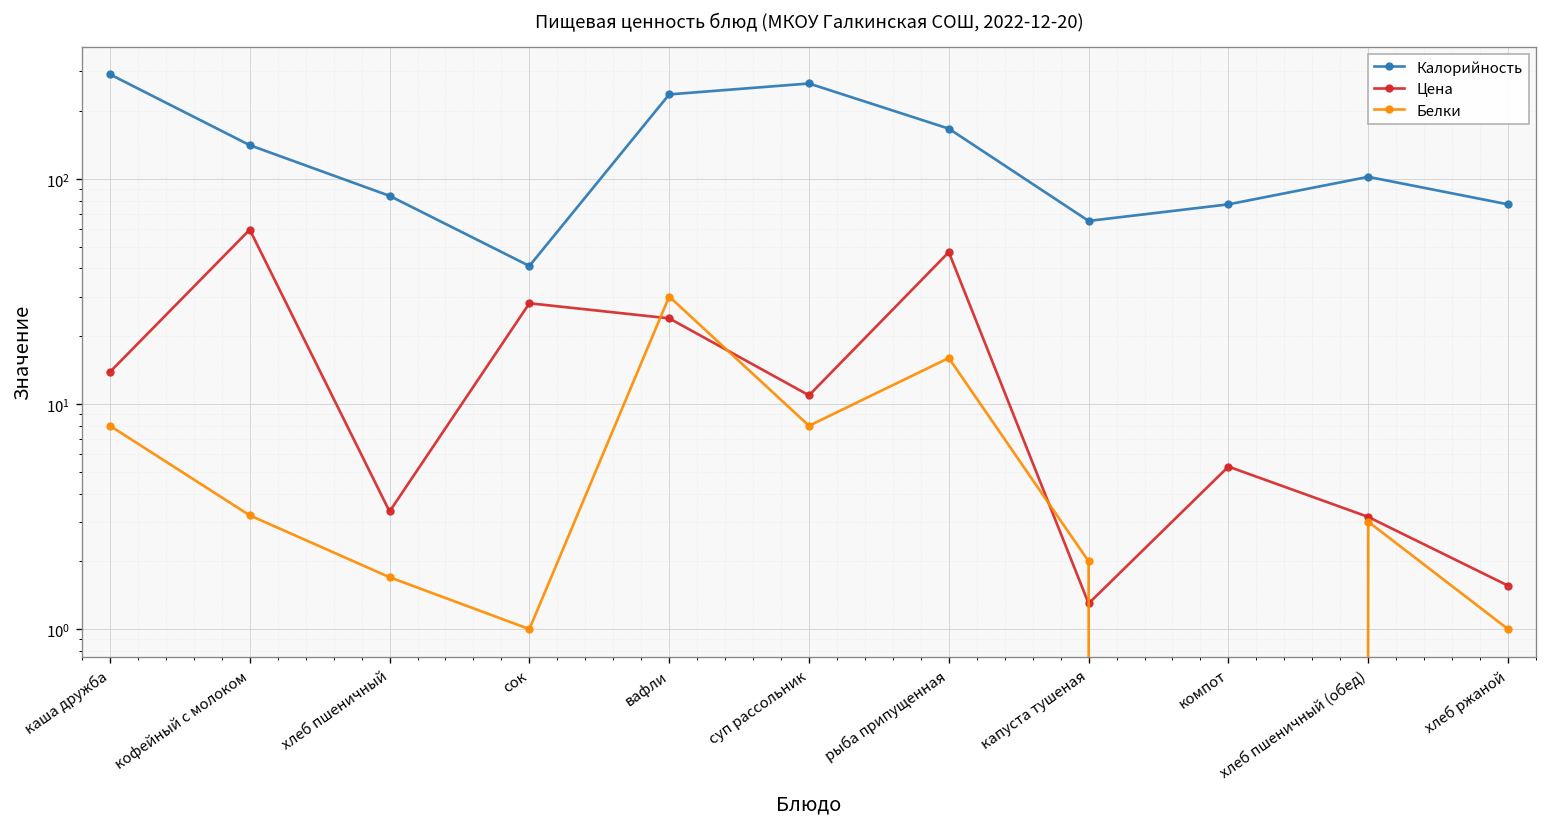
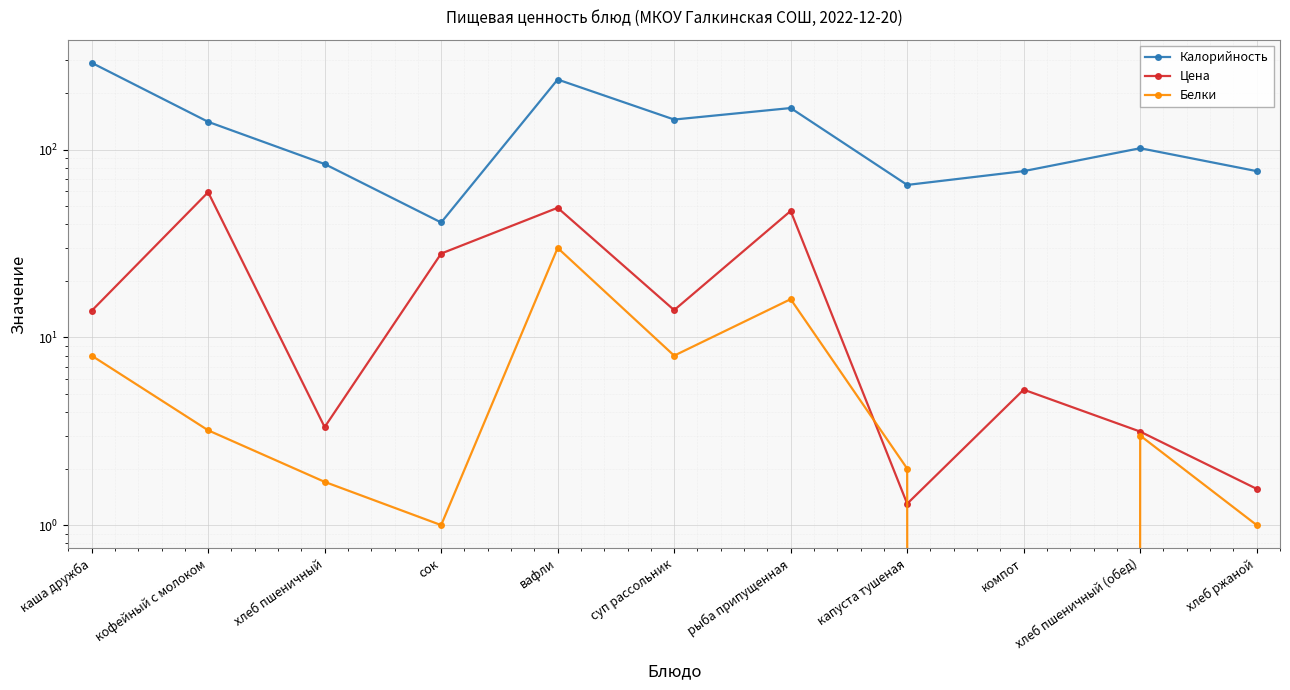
Цена, вафли: 24 -> 49
Калорийность, суп рассольник: 270 -> 150
Цена, суп рассольник: 11 -> 14
